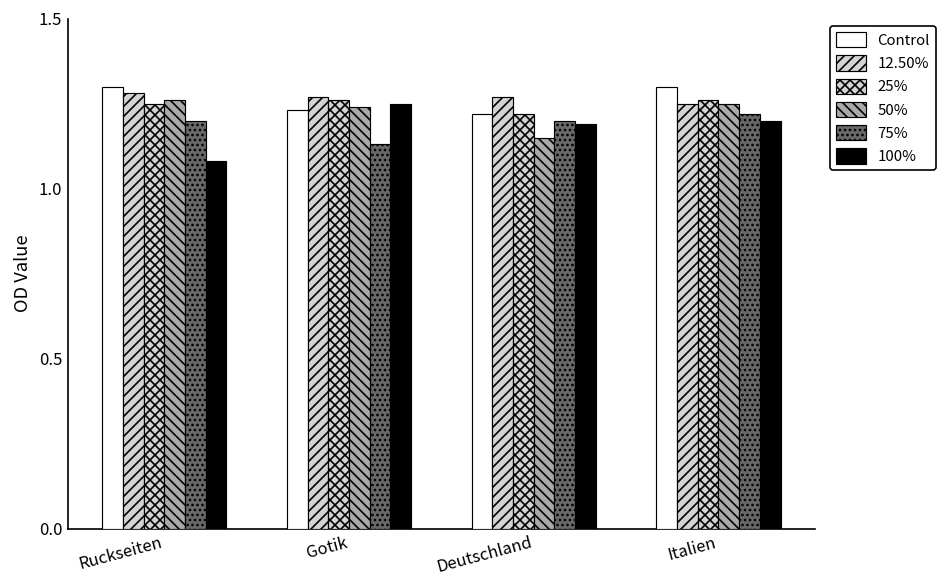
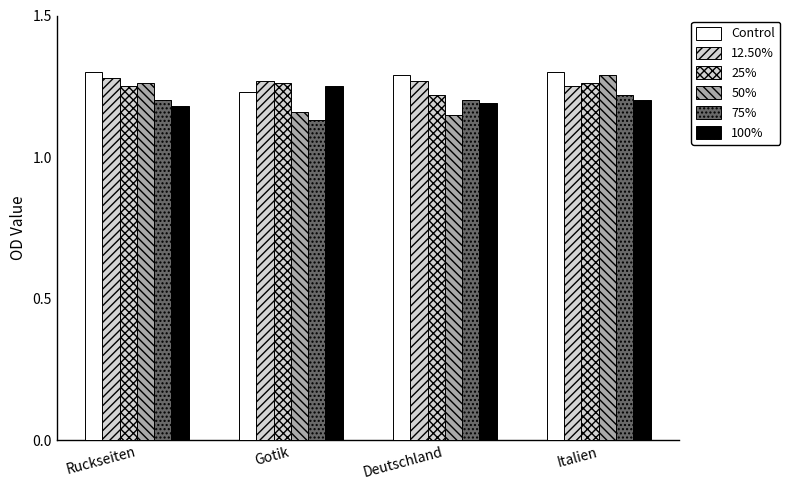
100%, Ruckseiten: 1.08 -> 1.18
50%, Gotik: 1.24 -> 1.16
Control, Deutschland: 1.22 -> 1.29
50%, Italien: 1.25 -> 1.29
